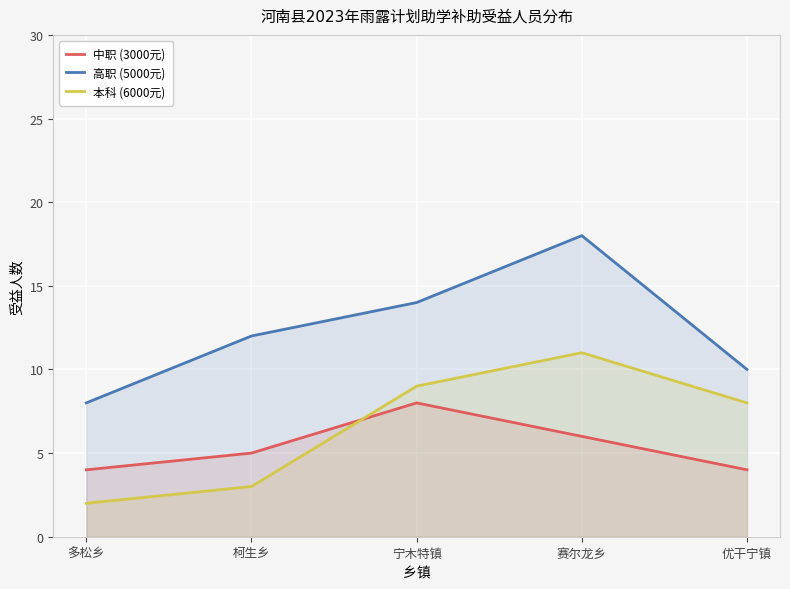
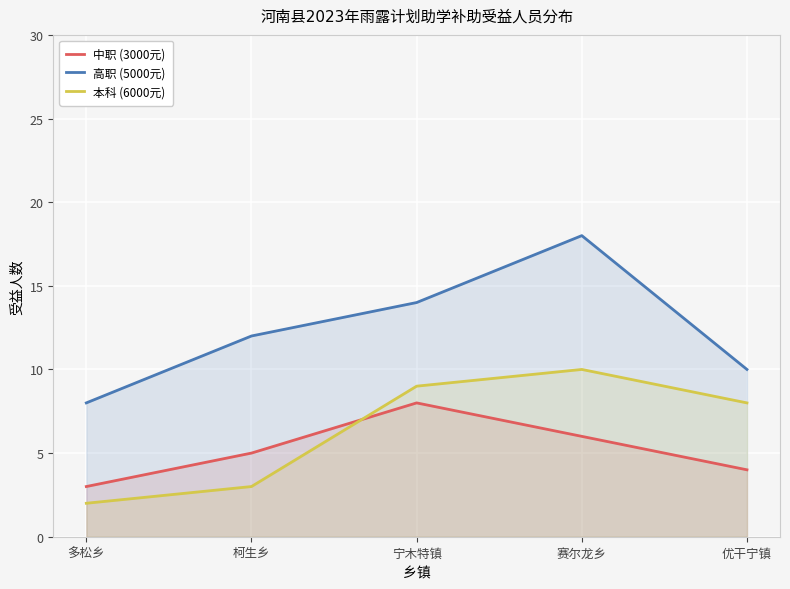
中职 (3000元), 多松乡: 4 -> 3
本科 (6000元), 赛尔龙乡: 11 -> 10
